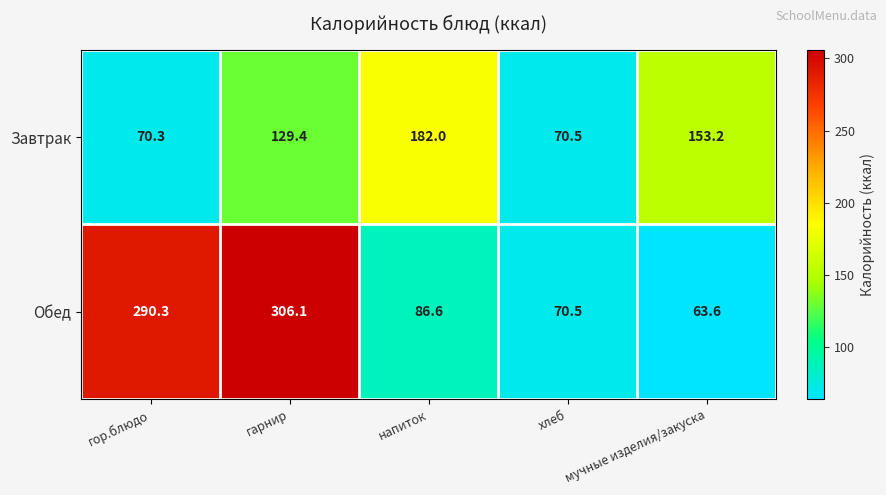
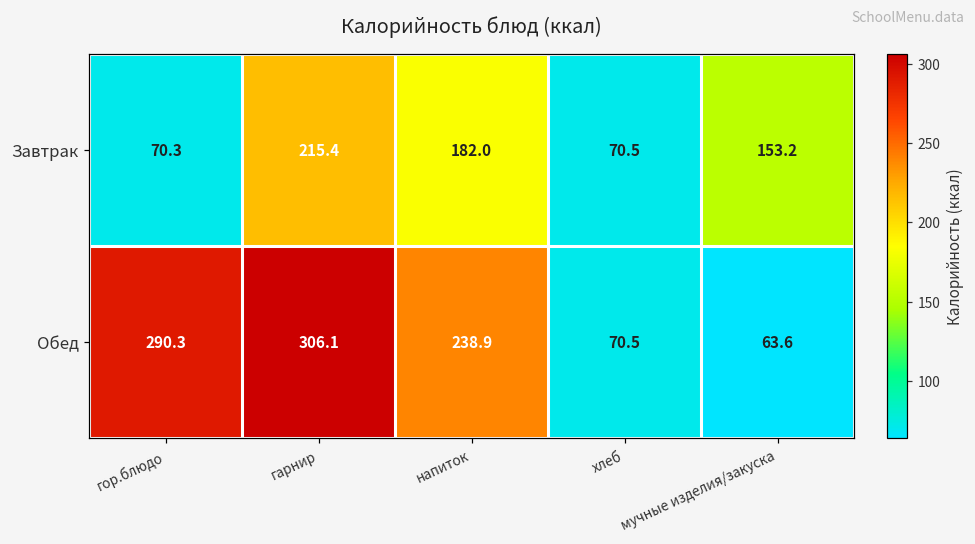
Завтрак, гарнир: 129.4 -> 215.4
Обед, напиток: 86.6 -> 238.9
